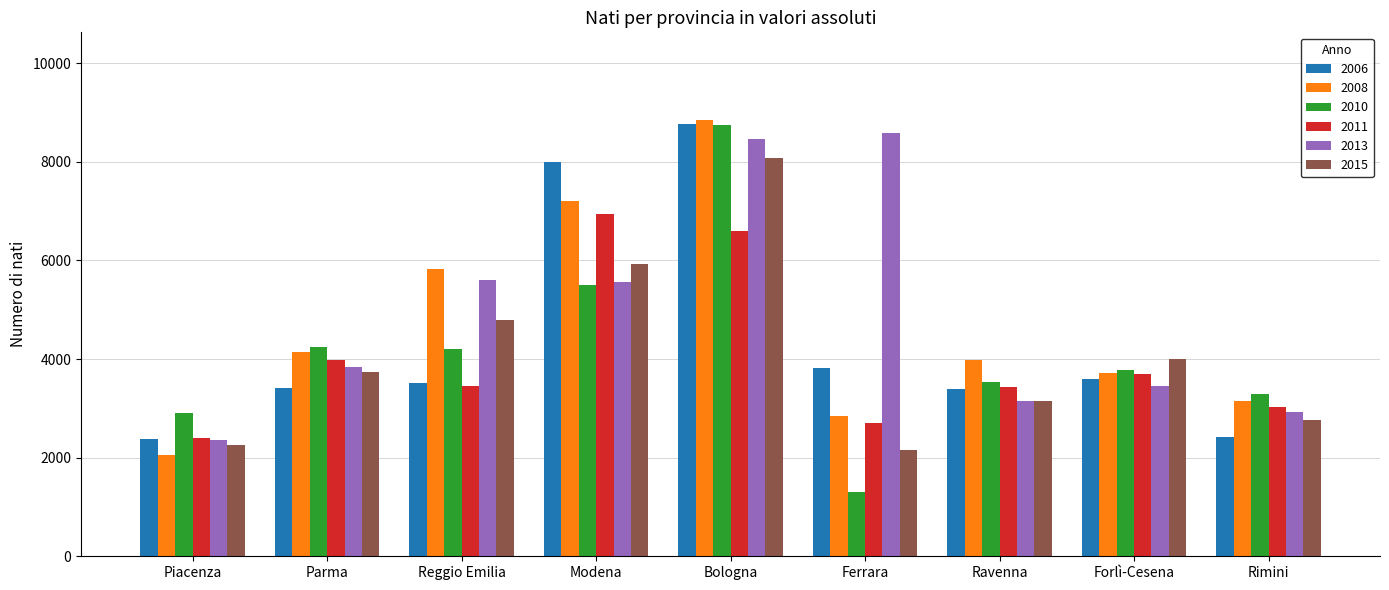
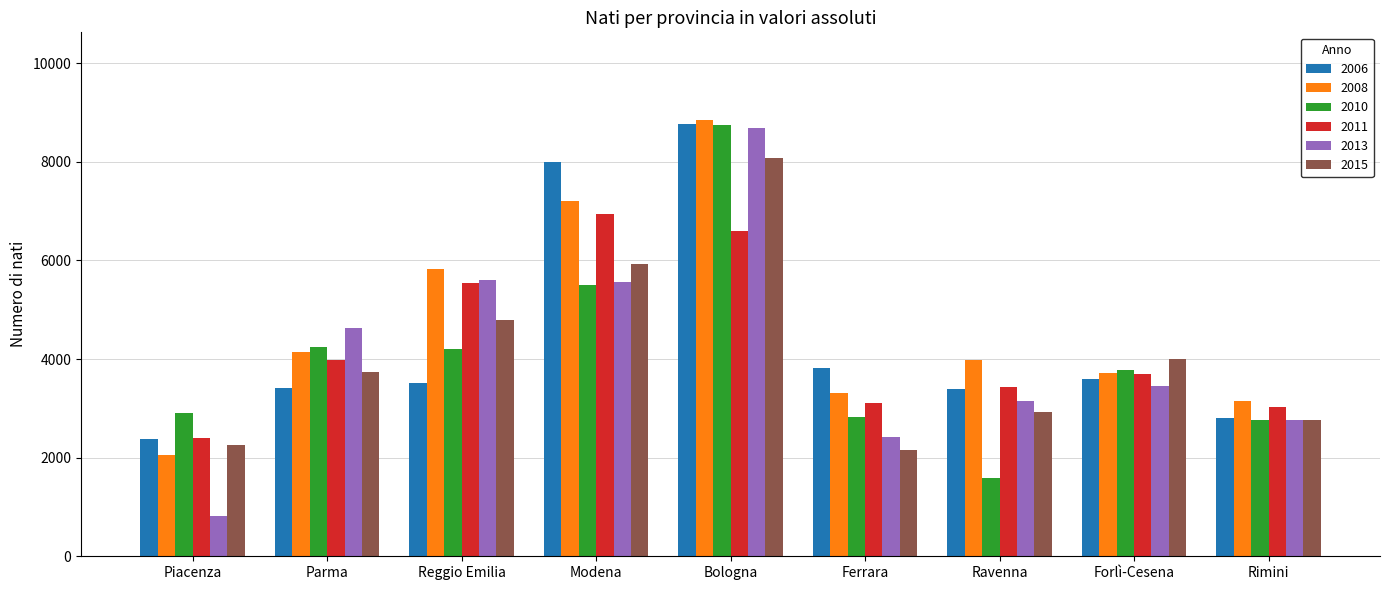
2013, Piacenza: 2400 -> 800
2013, Parma: 3800 -> 4600
2011, Reggio Emilia: 3500 -> 5500
2013, Bologna: 8500 -> 8700
2008, Ferrara: 2800 -> 3300
2010, Ferrara: 1300 -> 2800
2011, Ferrara: 2700 -> 3100
2013, Ferrara: 8600 -> 2400
2010, Ravenna: 3500 -> 1600
2015, Ravenna: 3100 -> 2900
2006, Rimini: 2400 -> 2800
2010, Rimini: 3300 -> 2800
2013, Rimini: 2900 -> 2800
